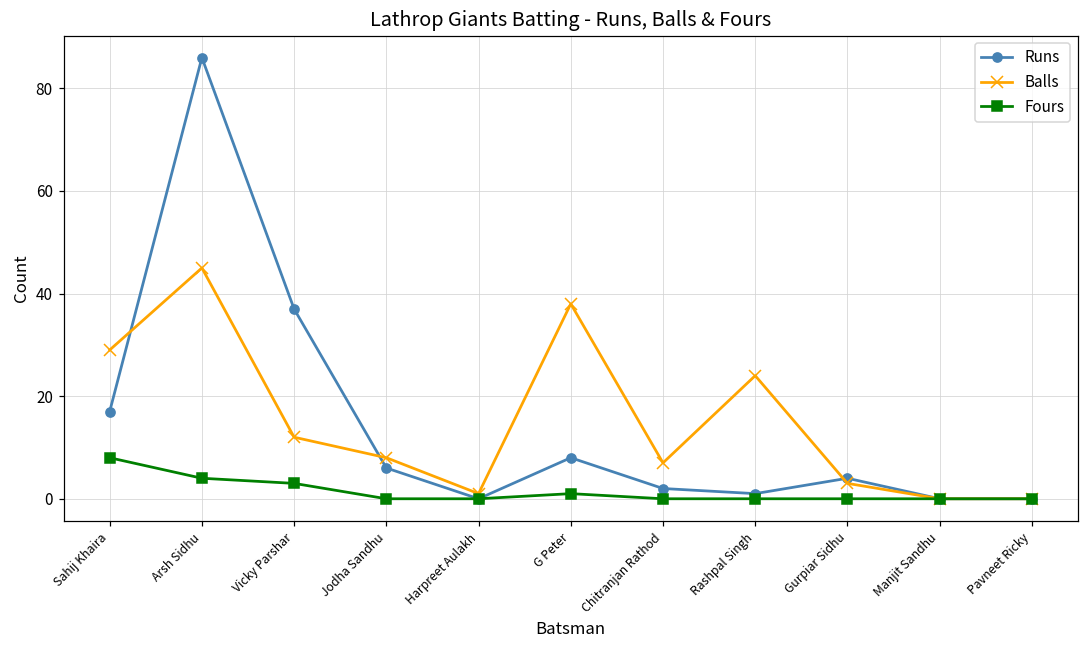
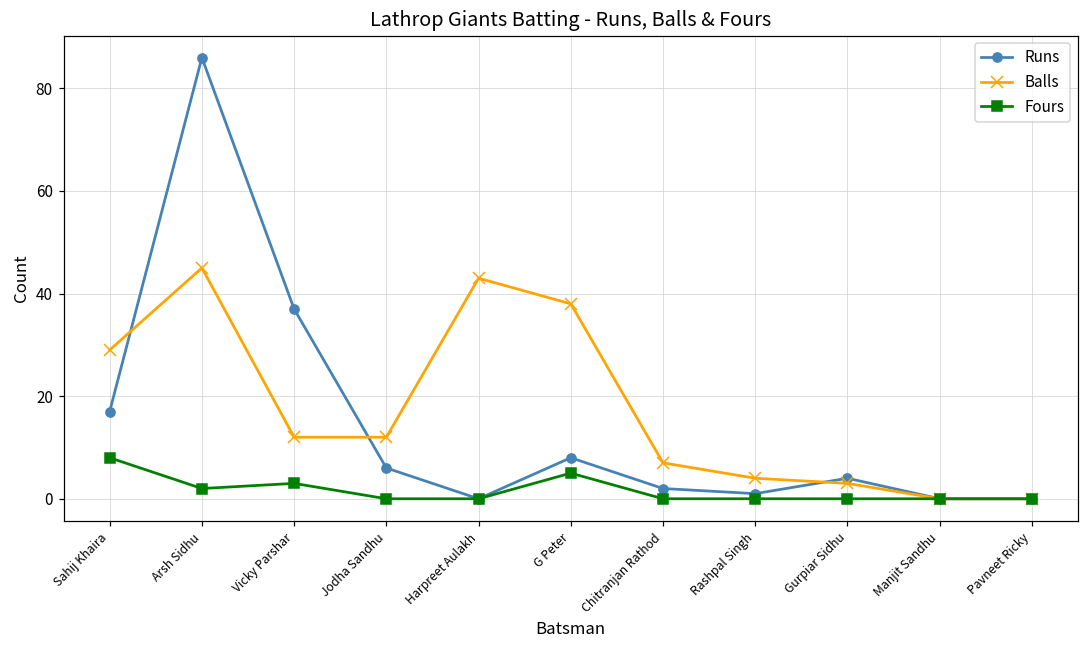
Fours, Arsh Sidhu: 4 -> 2
Balls, Jodha Sandhu: 8 -> 12
Balls, Harpreet Aulakh: 1 -> 43
Fours, G Peter: 1 -> 5
Balls, Rashpal Singh: 24 -> 4
